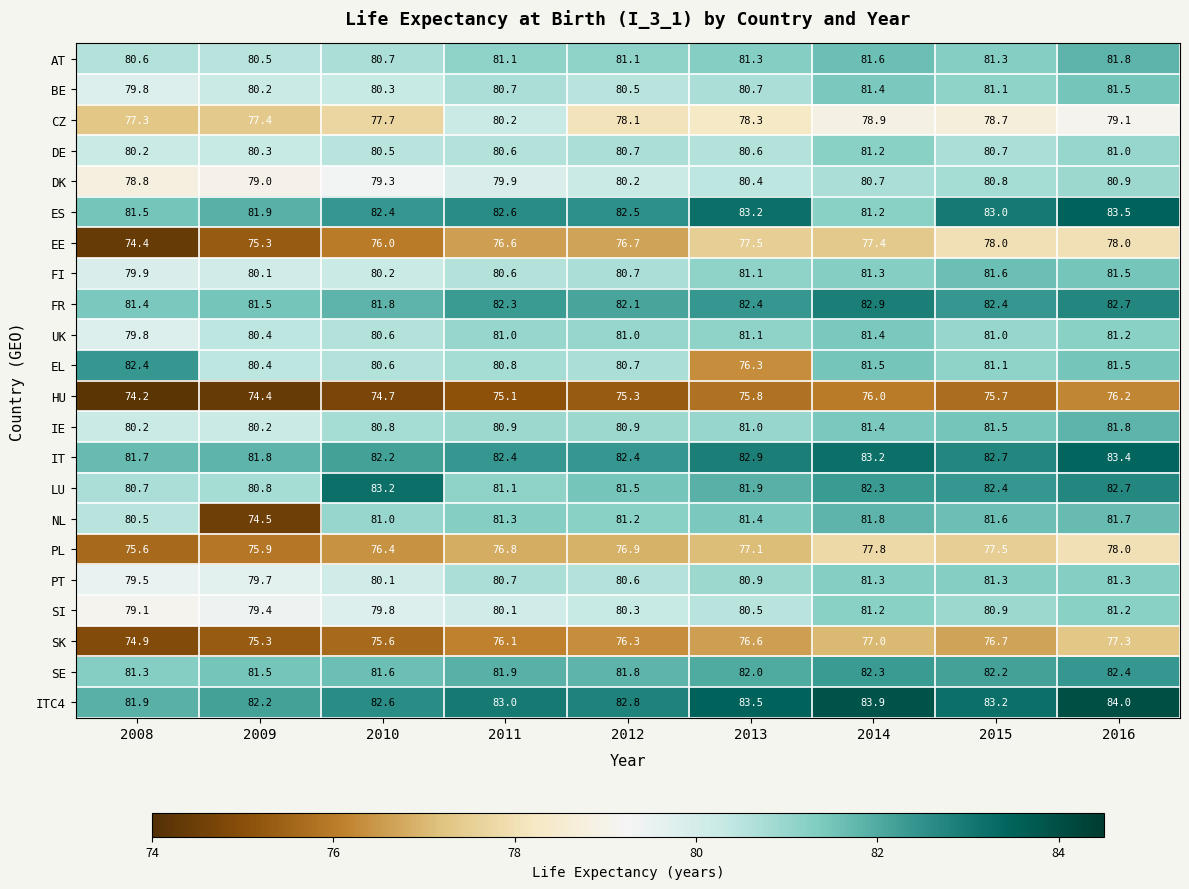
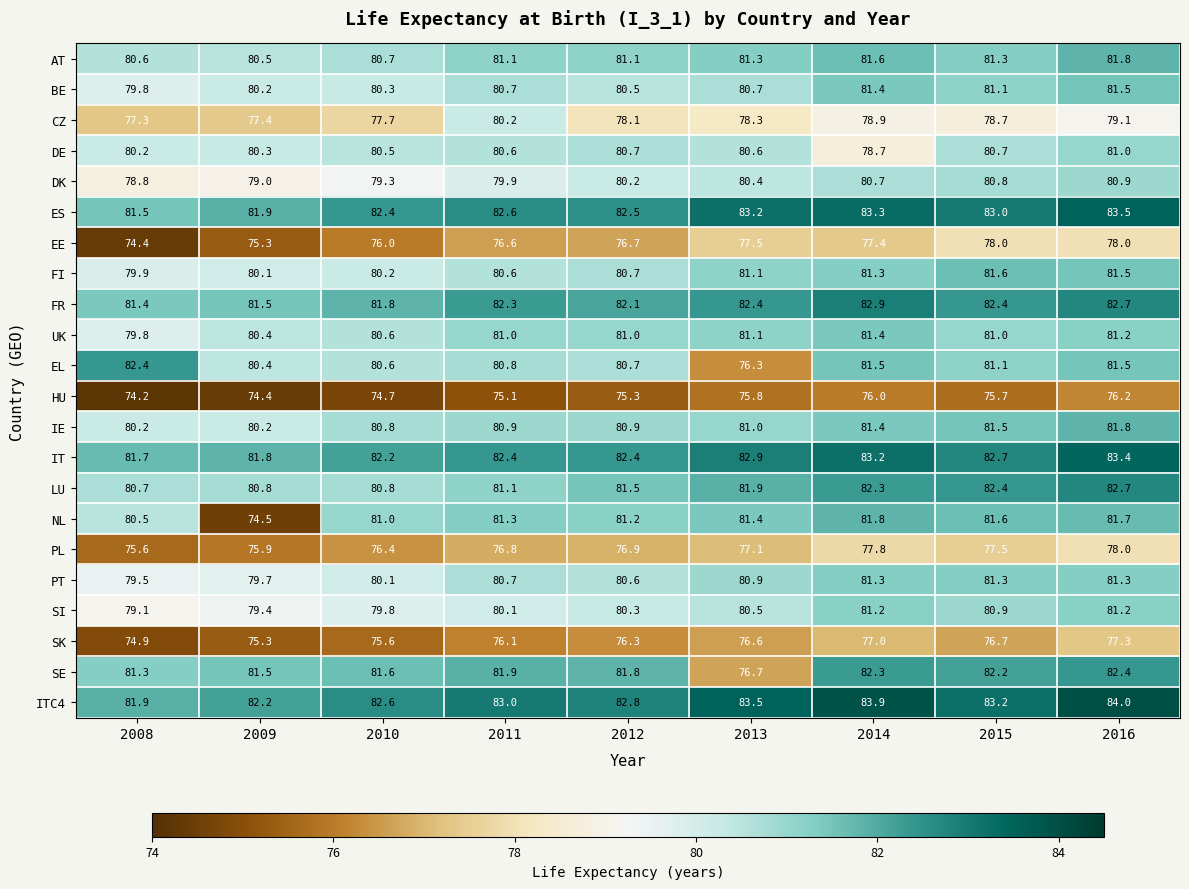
DE, 2014: 81.2 -> 78.7
ES, 2014: 81.2 -> 83.3
LU, 2010: 83.2 -> 80.8
SE, 2013: 82.0 -> 76.7
